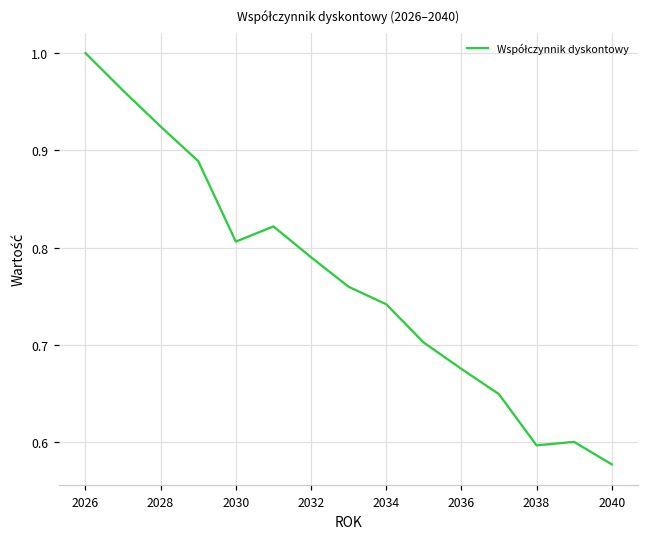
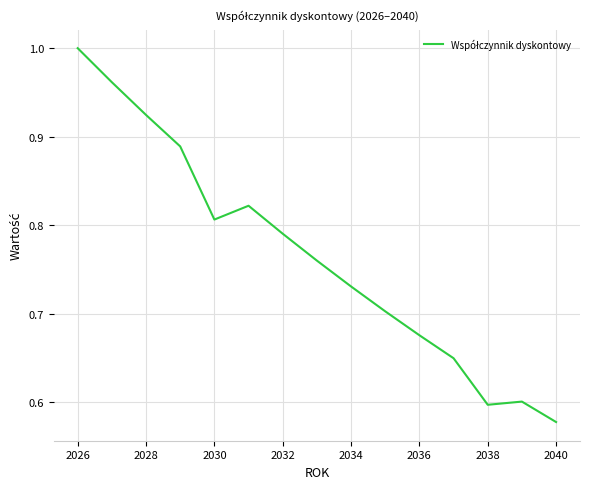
2034: 0.74 -> 0.73
